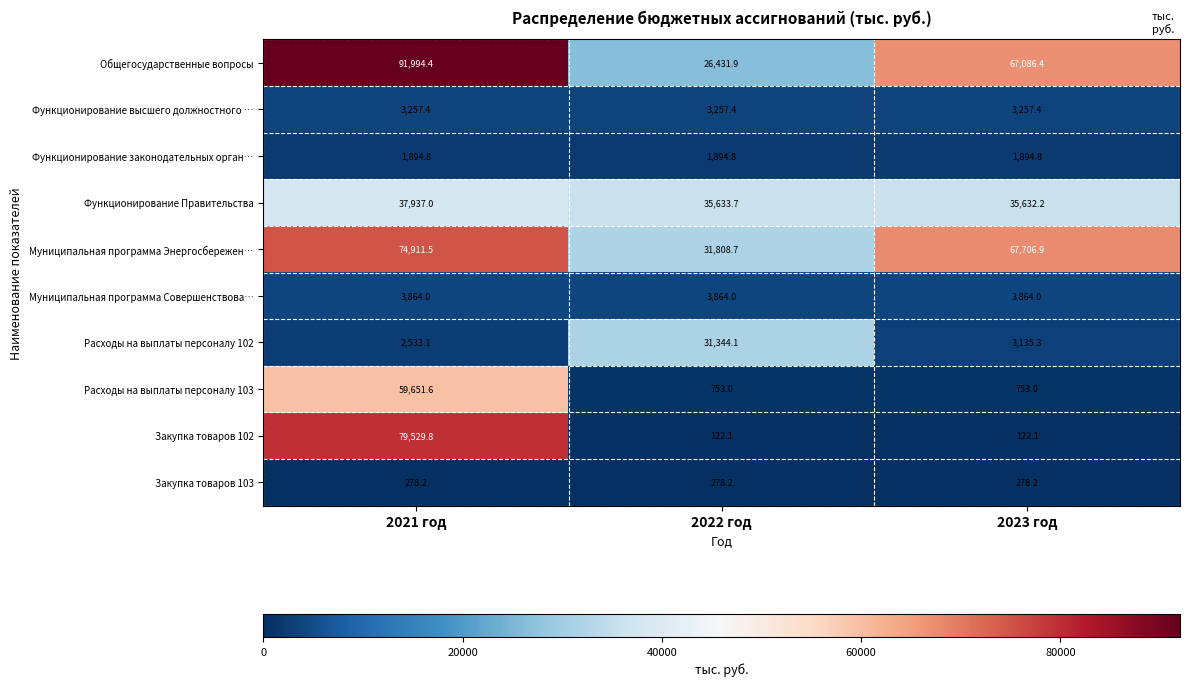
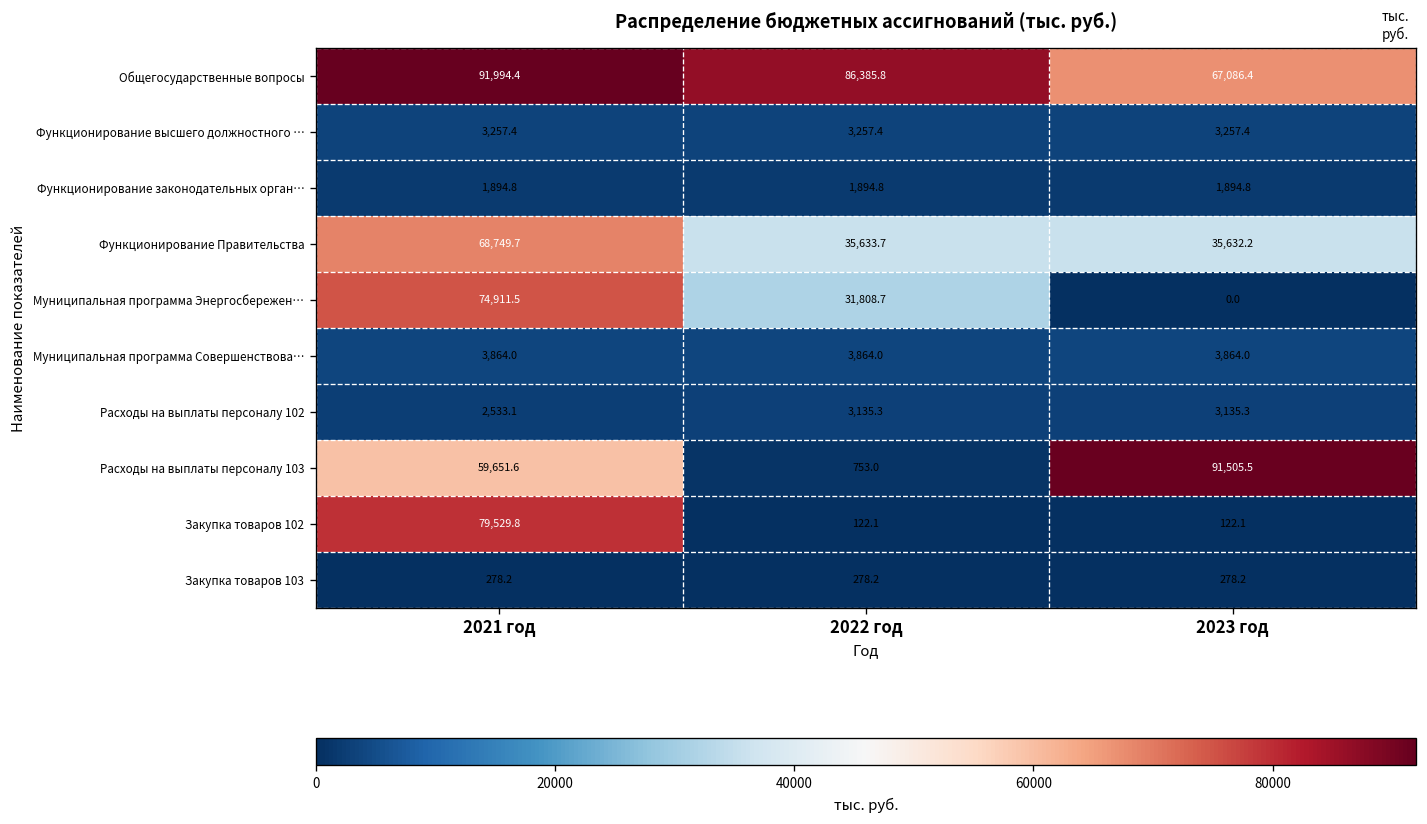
Общегосударственные вопросы, 2022 год: 26,431.9 -> 86,385.8
Функционирование Правительства, 2021 год: 37,937.0 -> 68,749.7
Муниципальная программа Энергосбережен…, 2023 год: 67,706.9 -> 0.0
Расходы на выплаты персоналу 102, 2022 год: 31,344.1 -> 3,135.3
Расходы на выплаты персоналу 103, 2023 год: 753.0 -> 91,505.5
